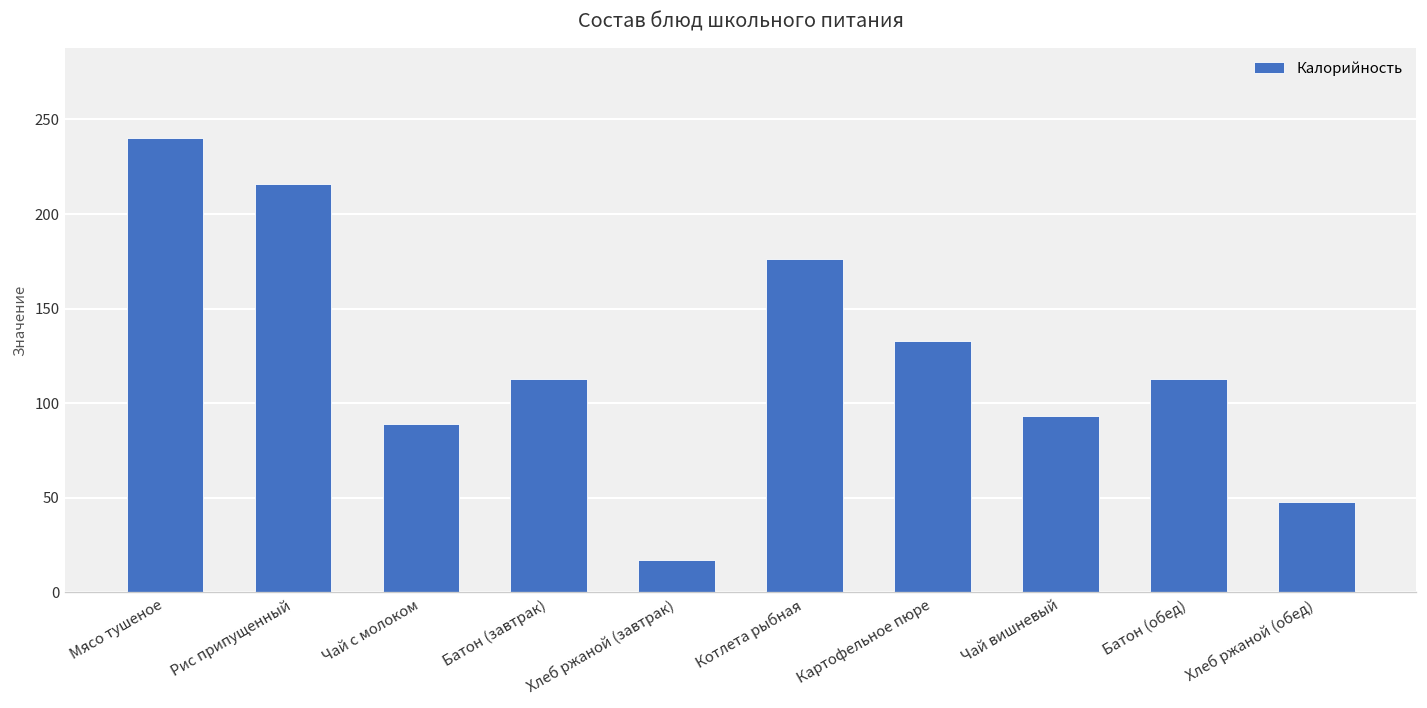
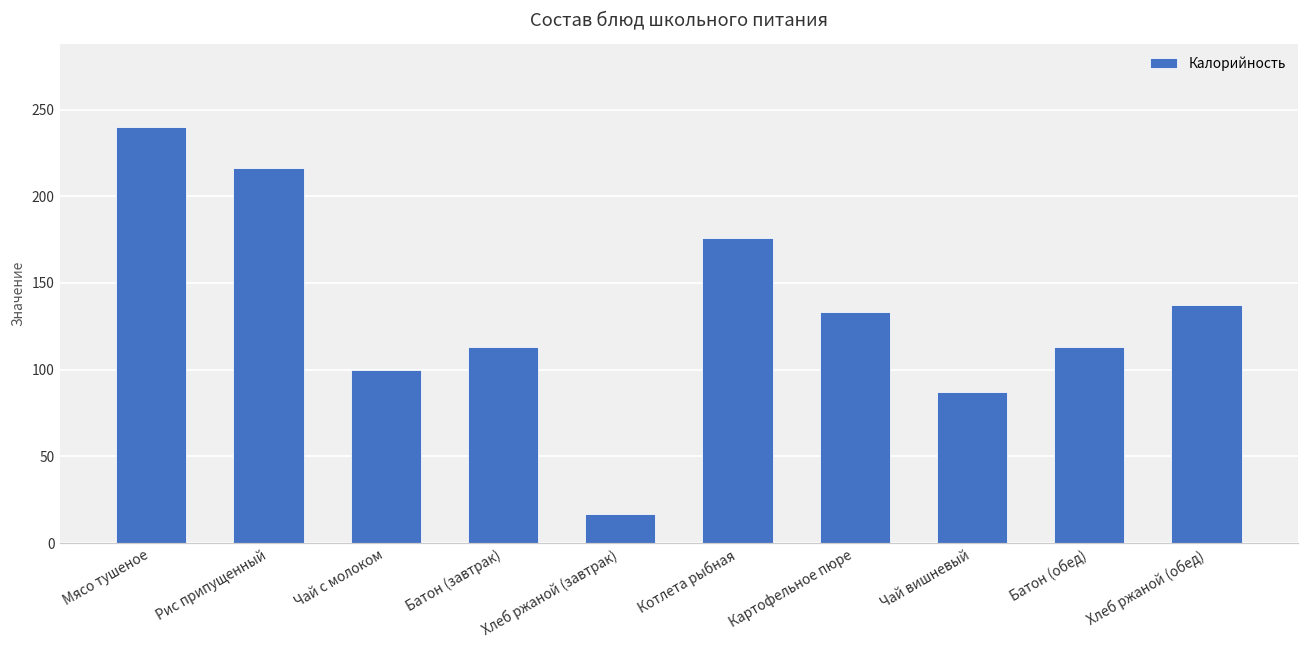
Чай с молоком: 89 -> 100
Чай вишневый: 93 -> 87
Хлеб ржаной (обед): 48 -> 137
